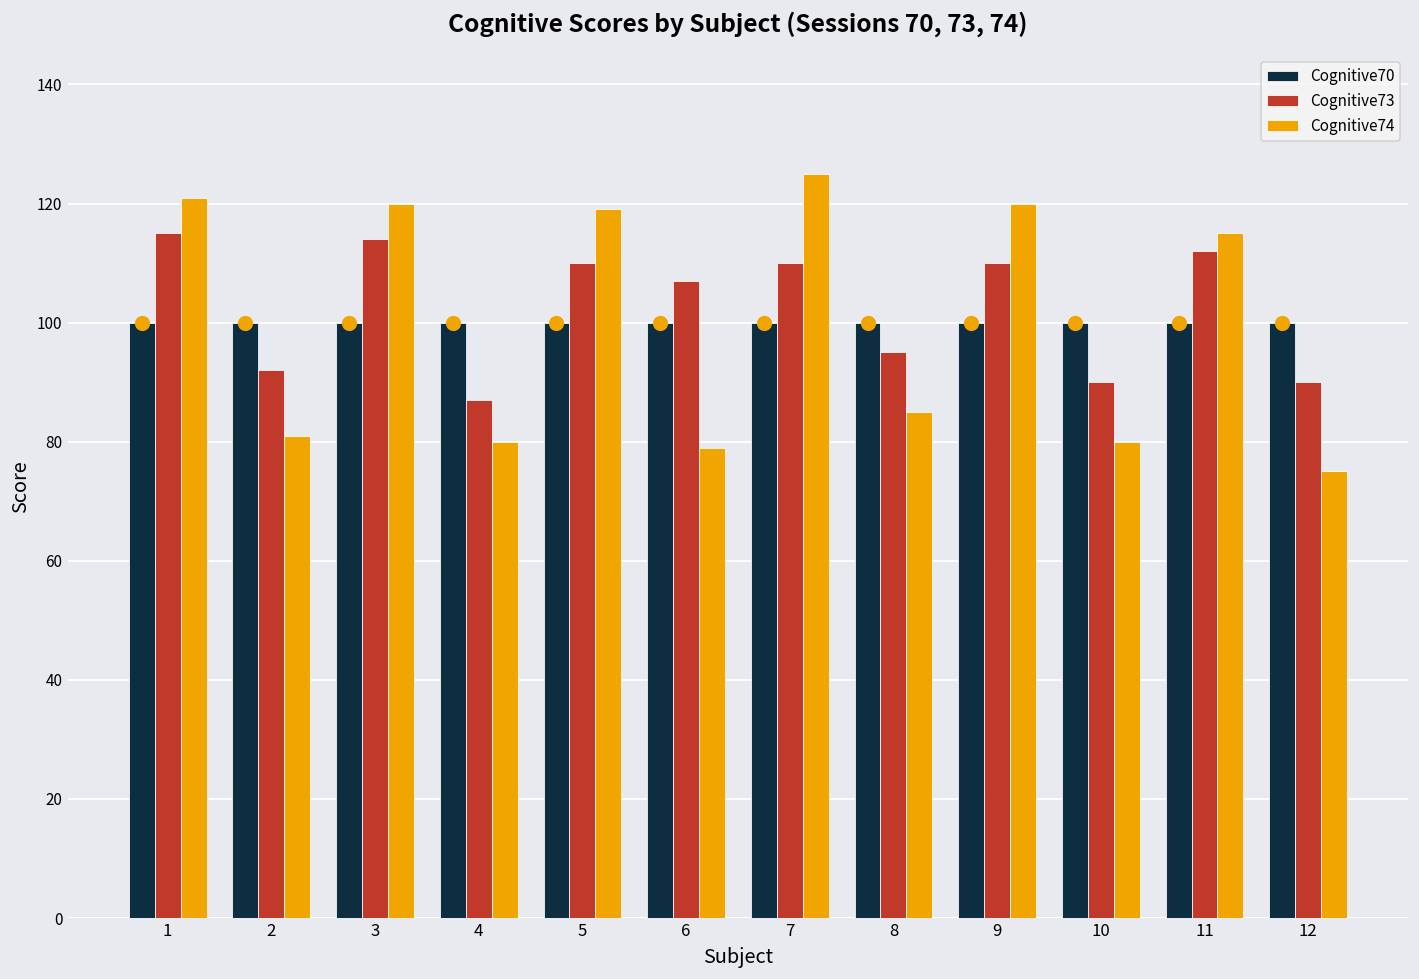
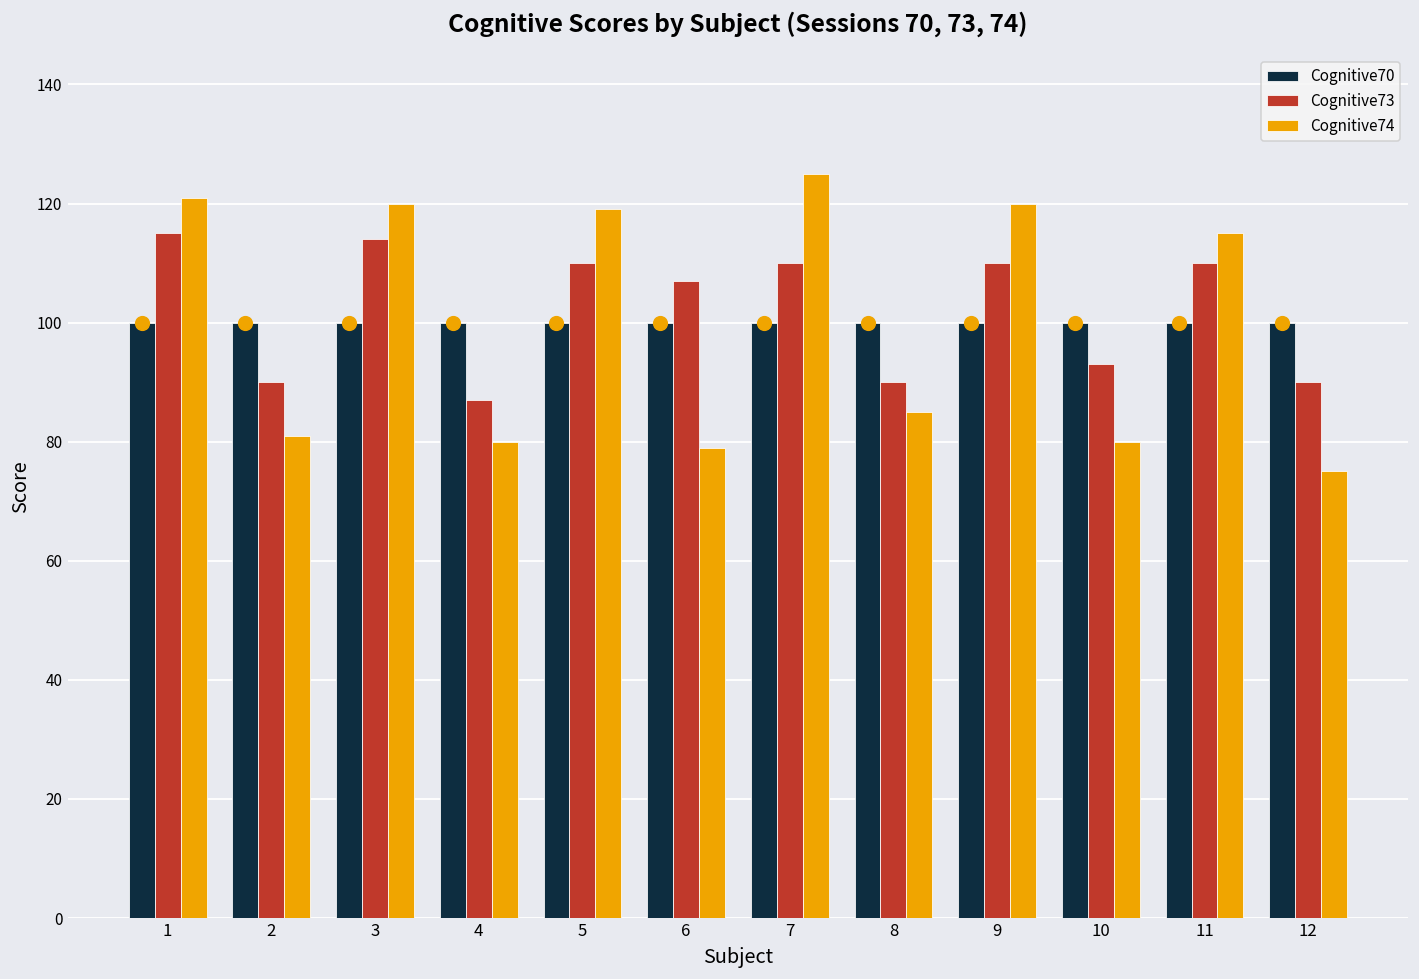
Cognitive73, 2: 92 -> 90
Cognitive73, 8: 95 -> 90
Cognitive73, 10: 90 -> 93
Cognitive73, 11: 112 -> 110
